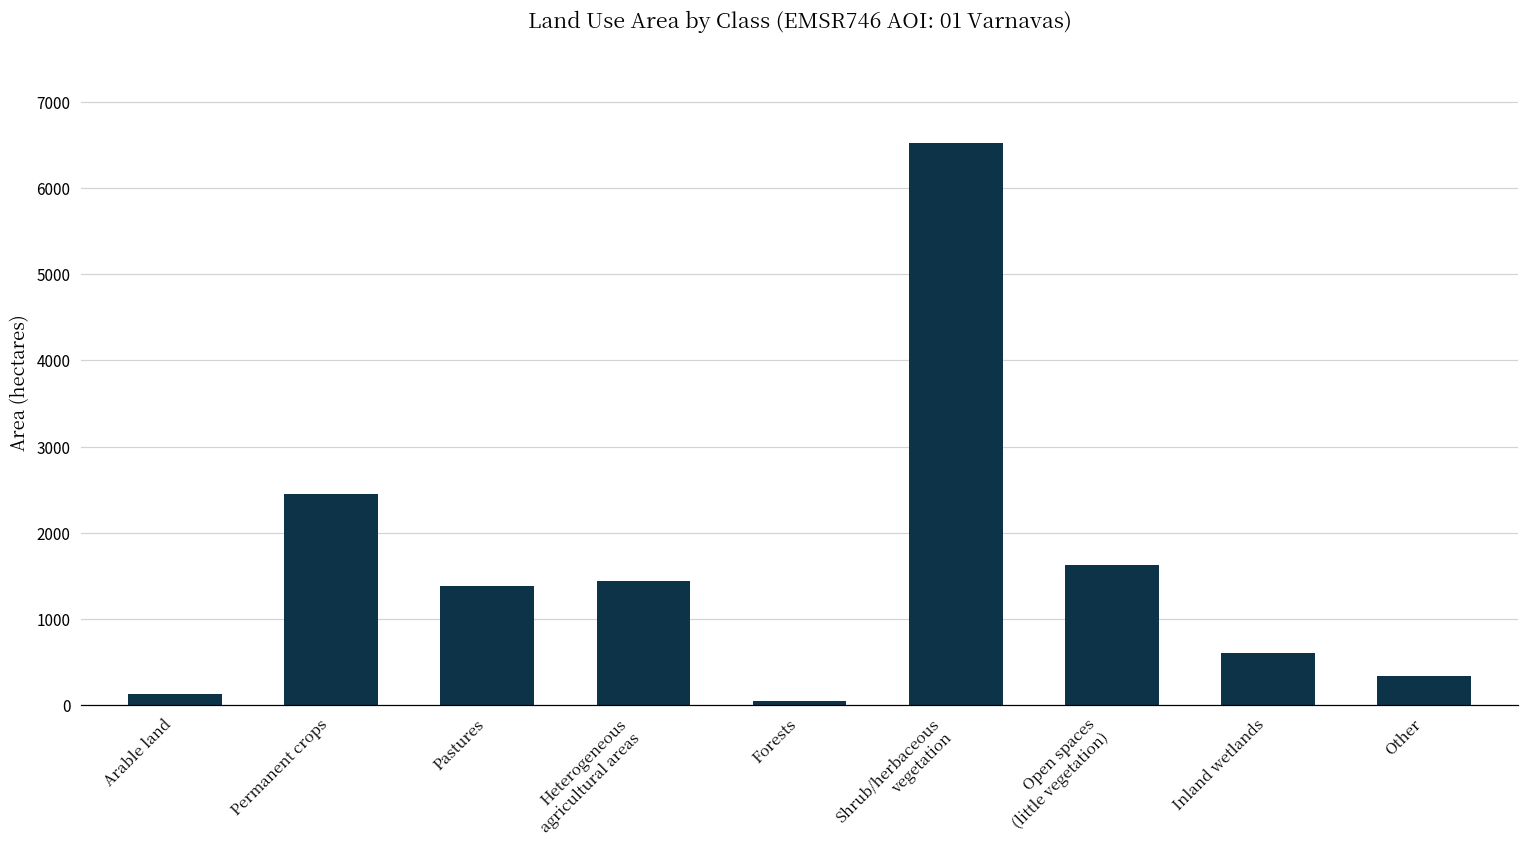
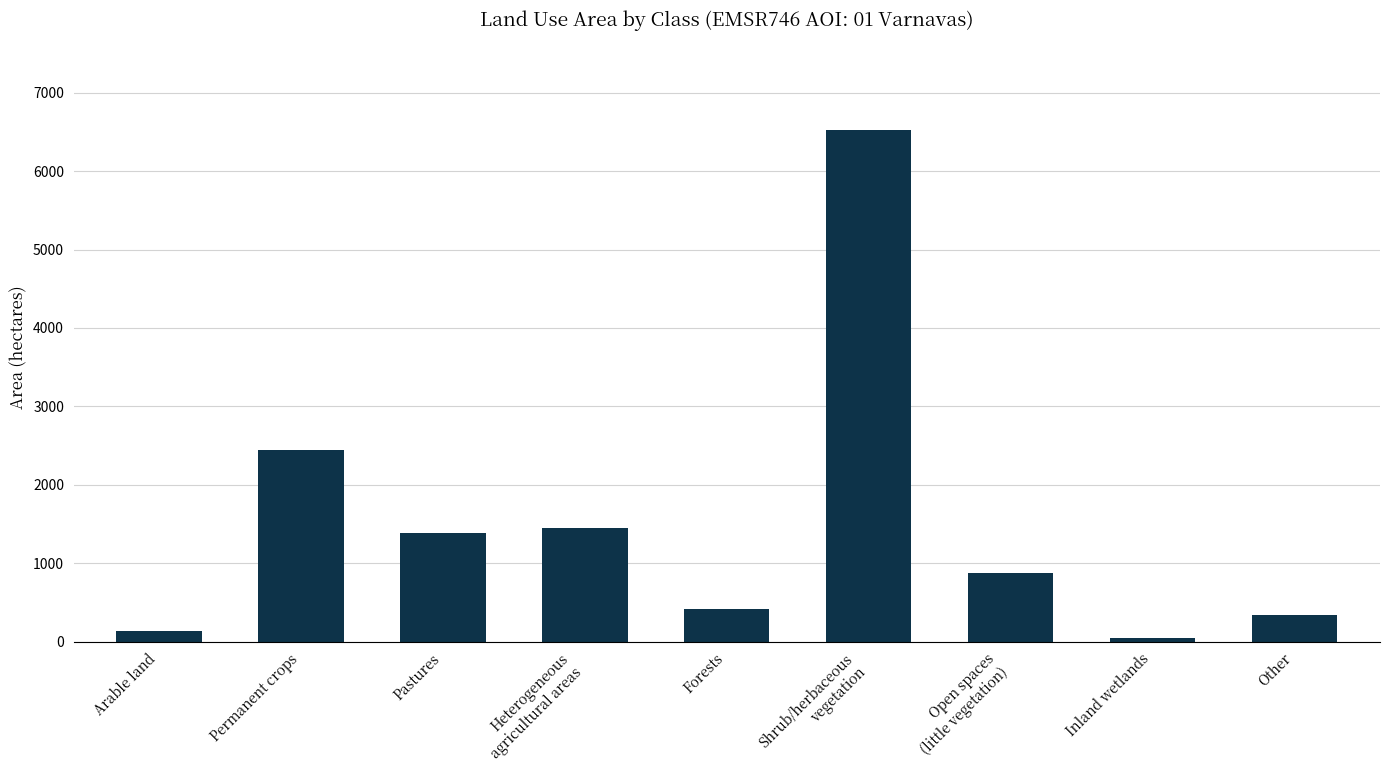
Forests: 0 -> 400
Open spaces (little vegetation): 1600 -> 900
Inland wetlands: 600 -> 0
